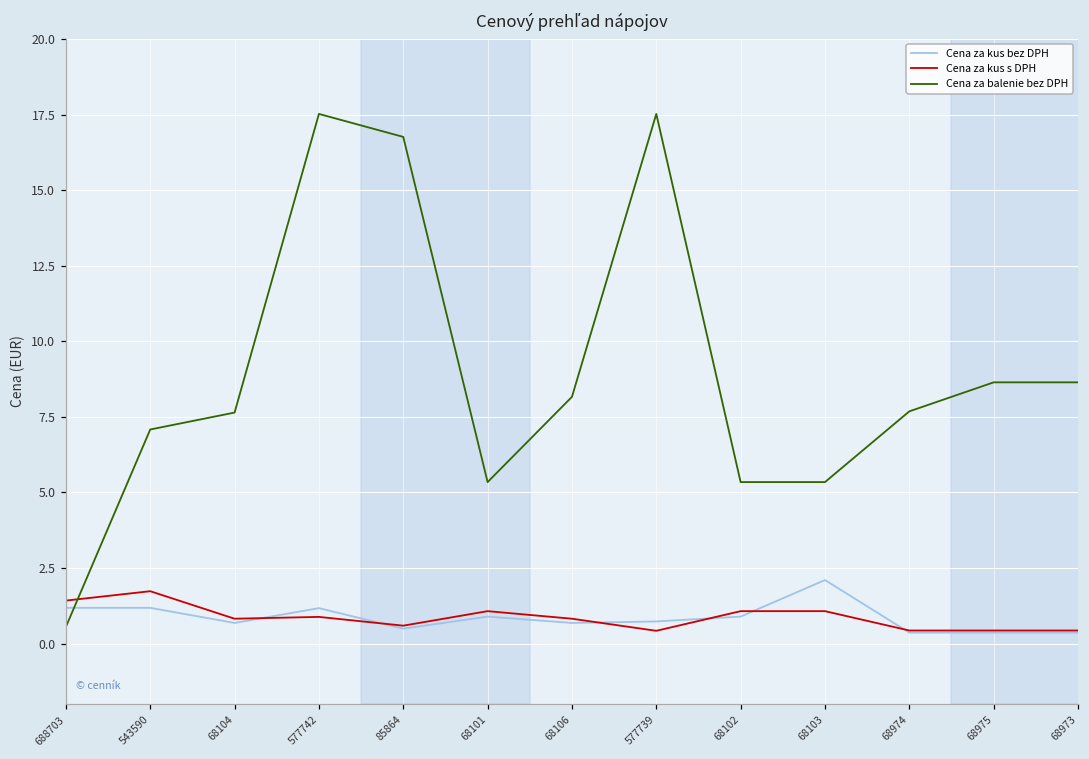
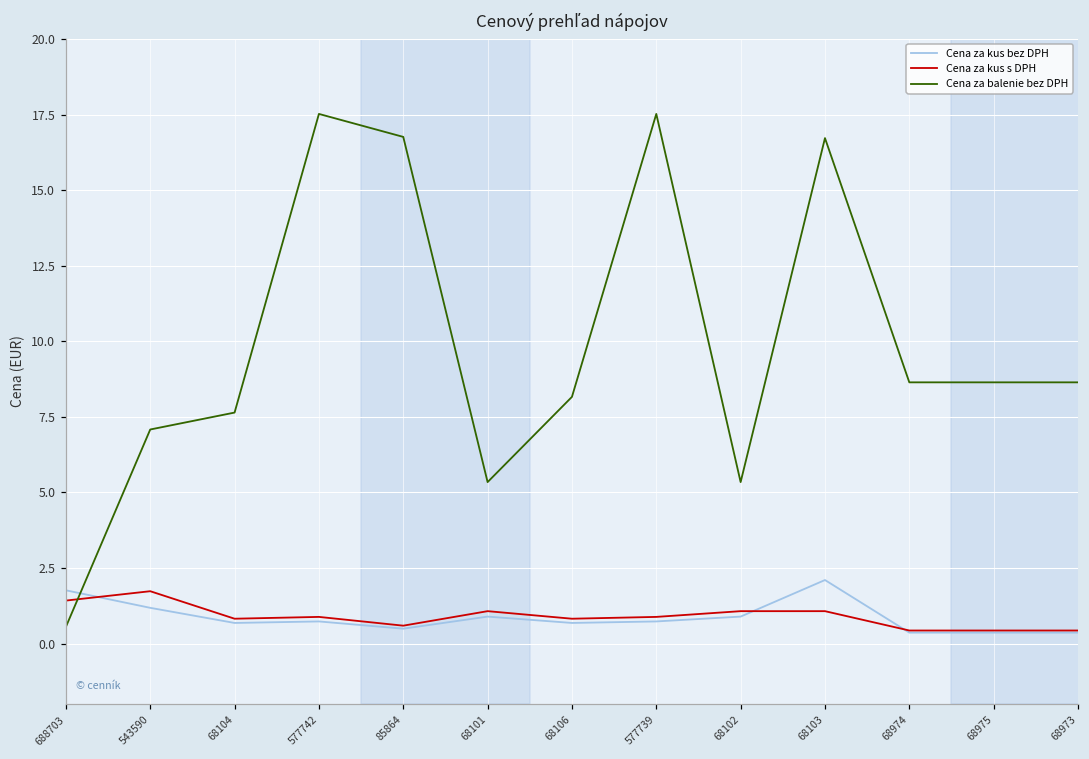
Cena za kus bez DPH, 688703: 1.2 -> 1.8
Cena za kus bez DPH, 577742: 1.2 -> 0.7
Cena za kus s DPH, 577739: 0.4 -> 0.9
Cena za balenie bez DPH, 68103: 5.3 -> 16.7
Cena za balenie bez DPH, 68974: 7.7 -> 8.6
